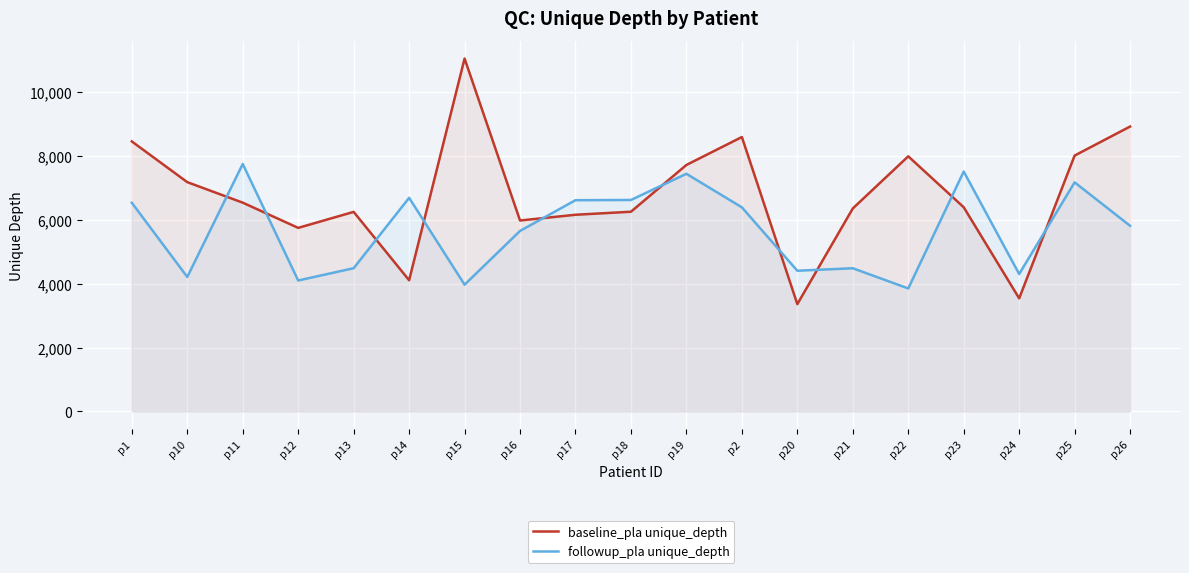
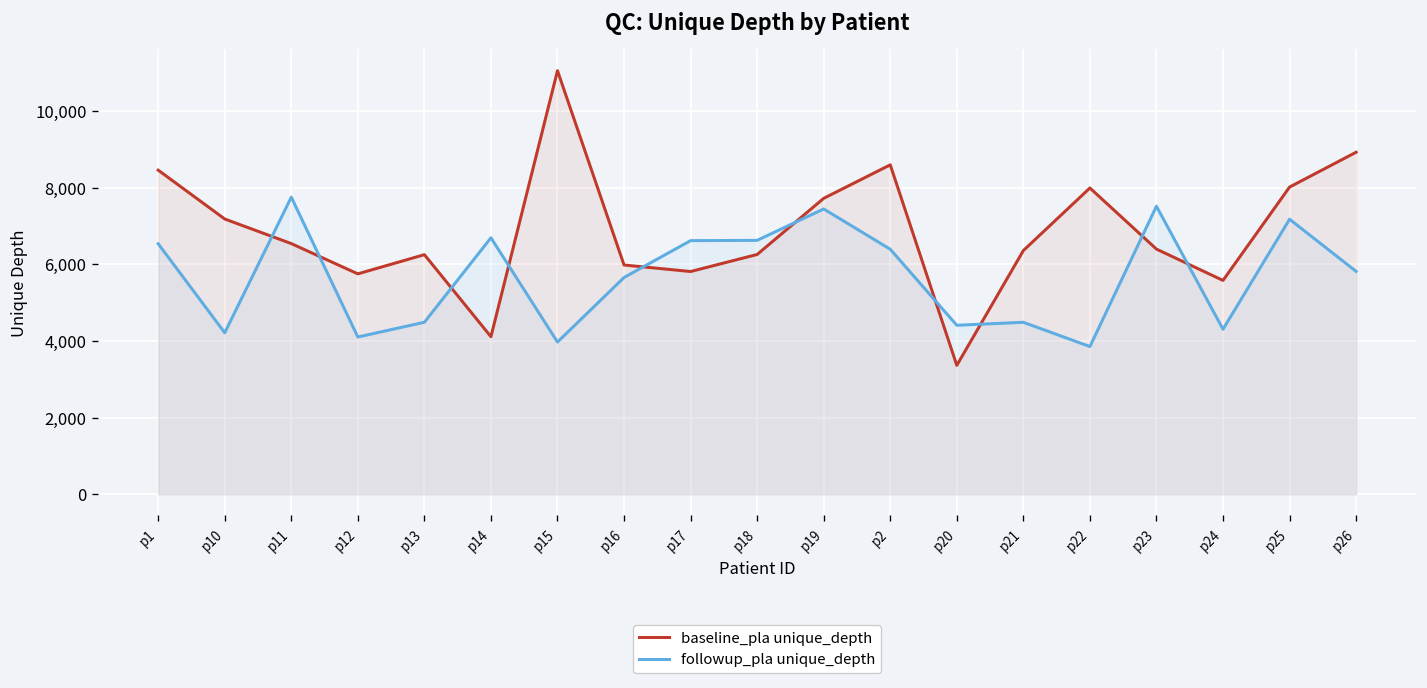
baseline_pla unique_depth, p17: 6,200 -> 5,800
baseline_pla unique_depth, p24: 3,500 -> 5,600
